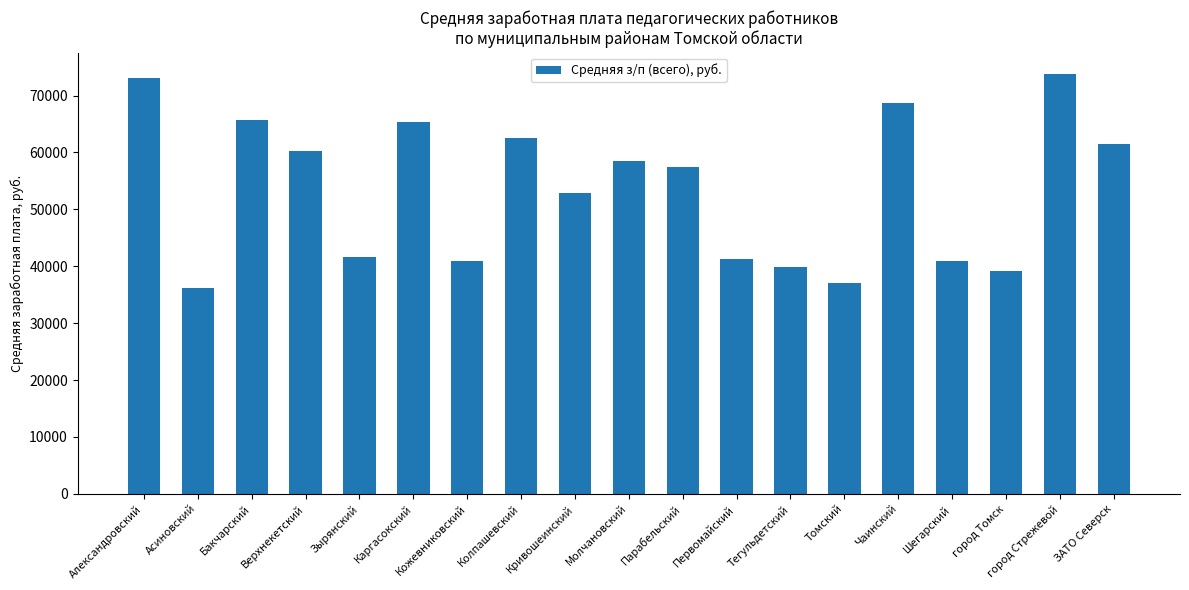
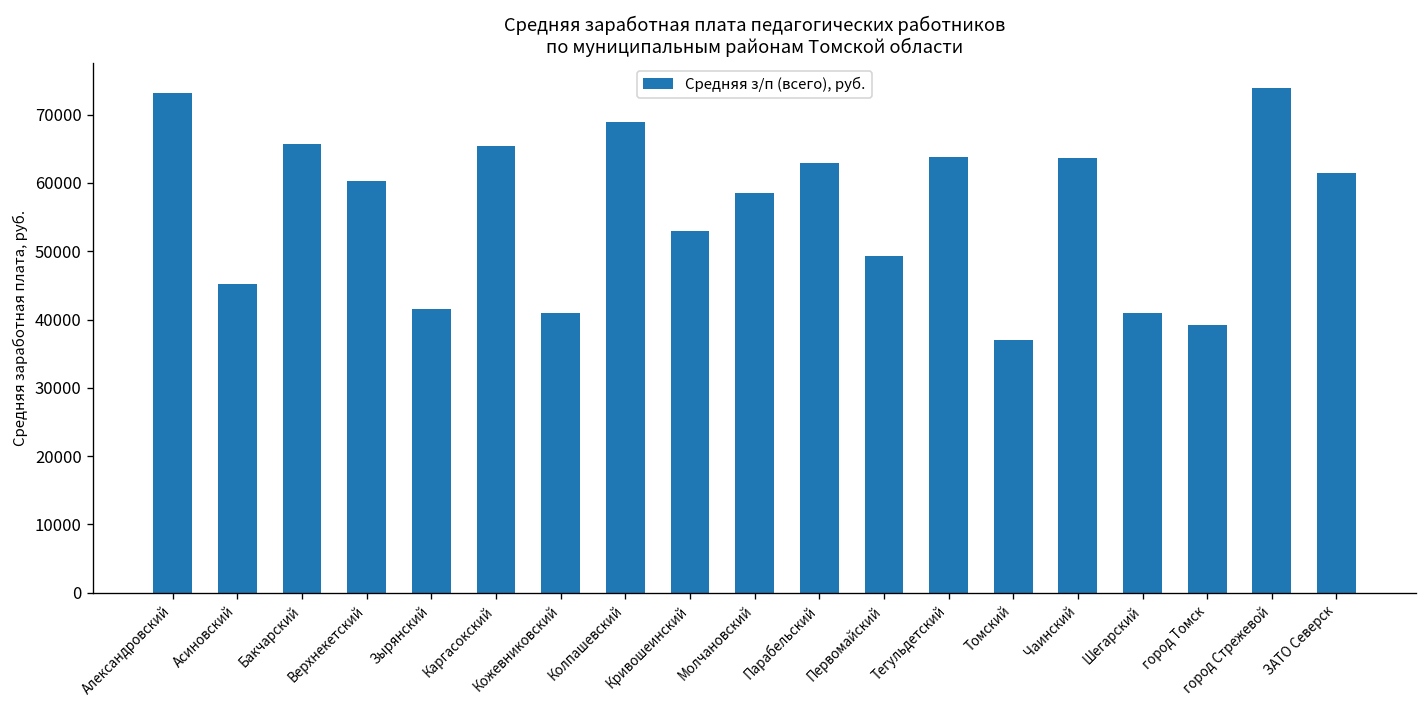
Асиновский: 36000 -> 45000
Колпашевский: 63000 -> 69000
Парабельский: 58000 -> 63000
Первомайский: 41000 -> 49000
Тегульдетский: 40000 -> 64000
Чаинский: 69000 -> 64000
